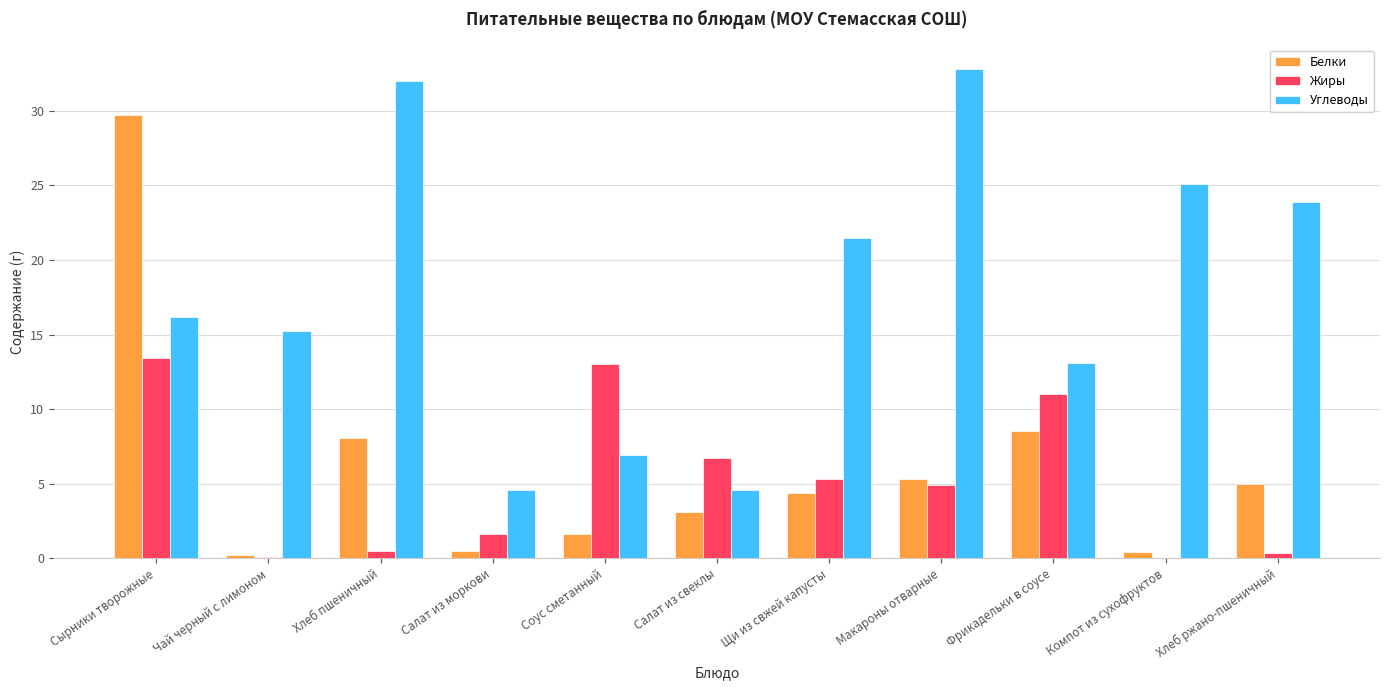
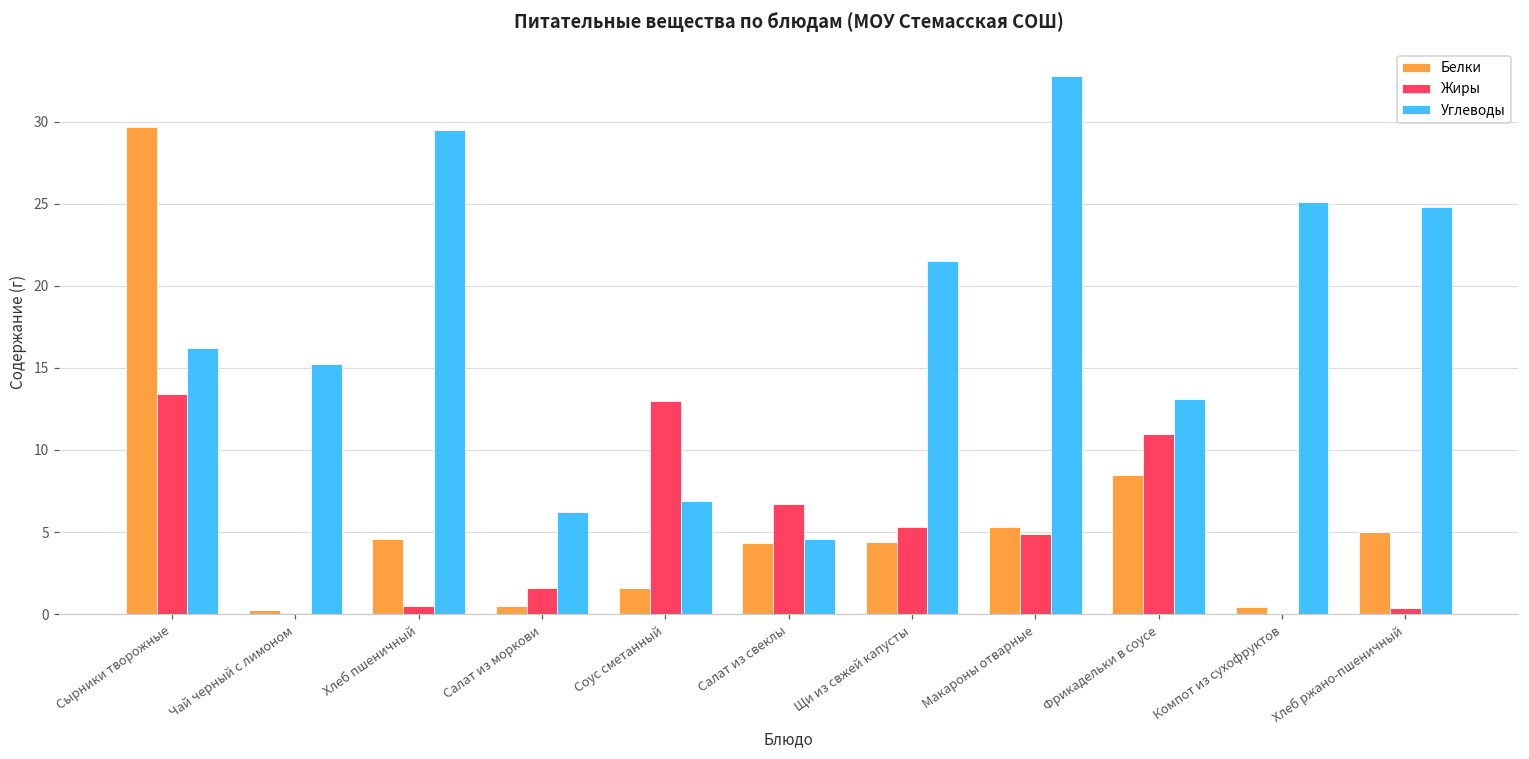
Белки, Хлеб пшеничный: 8.1 -> 4.6
Углеводы, Хлеб пшеничный: 32.0 -> 29.5
Углеводы, Салат из моркови: 4.6 -> 6.2
Белки, Салат из свеклы: 3.1 -> 4.3
Углеводы, Хлеб ржано-пшеничный: 23.9 -> 24.8
